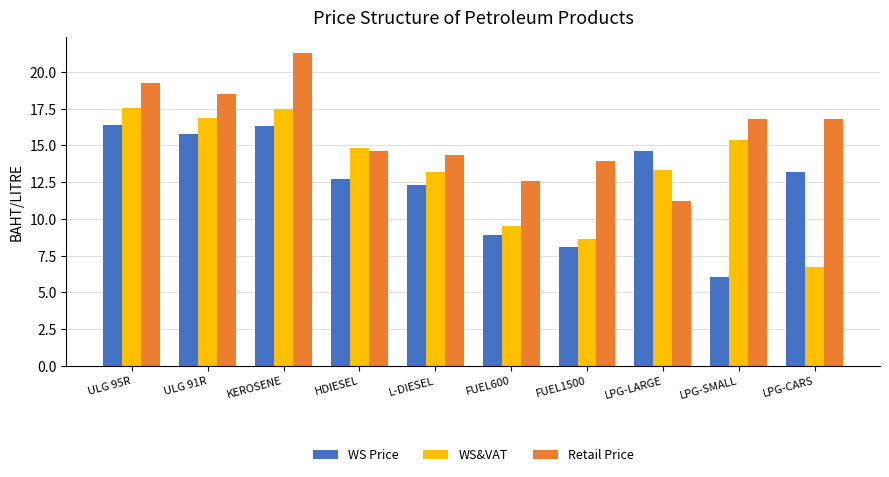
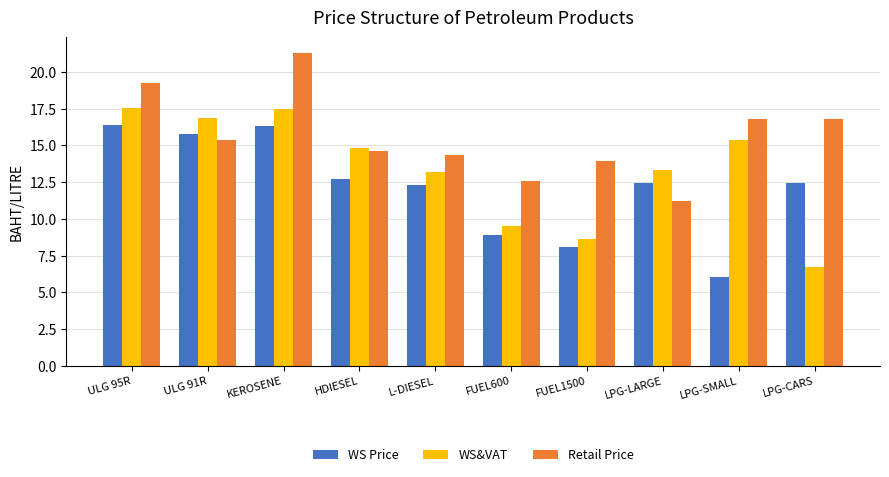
Retail Price, ULG 91R: 18.5 -> 15.4
WS Price, LPG-LARGE: 14.6 -> 12.5
WS Price, LPG-CARS: 13.2 -> 12.5
